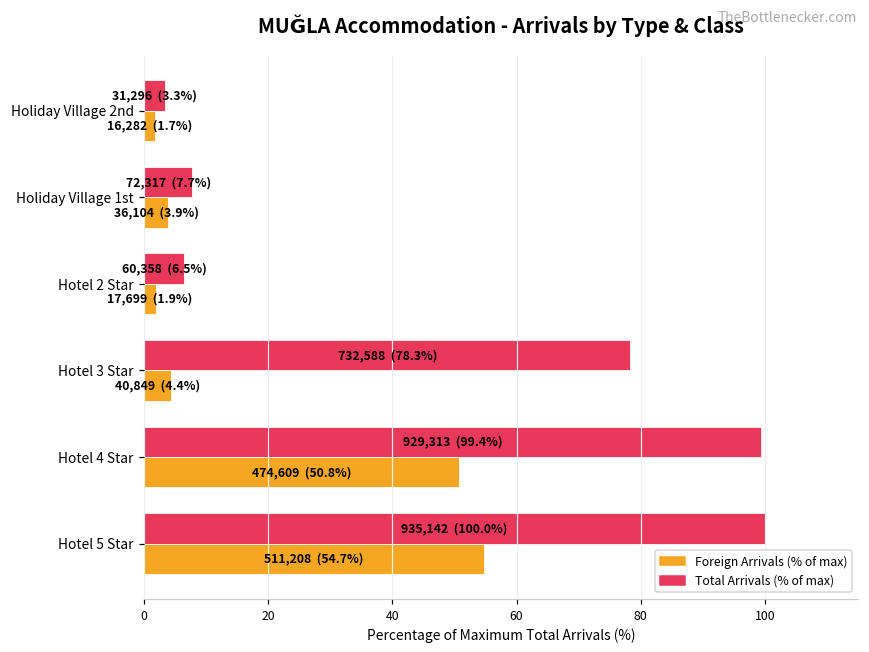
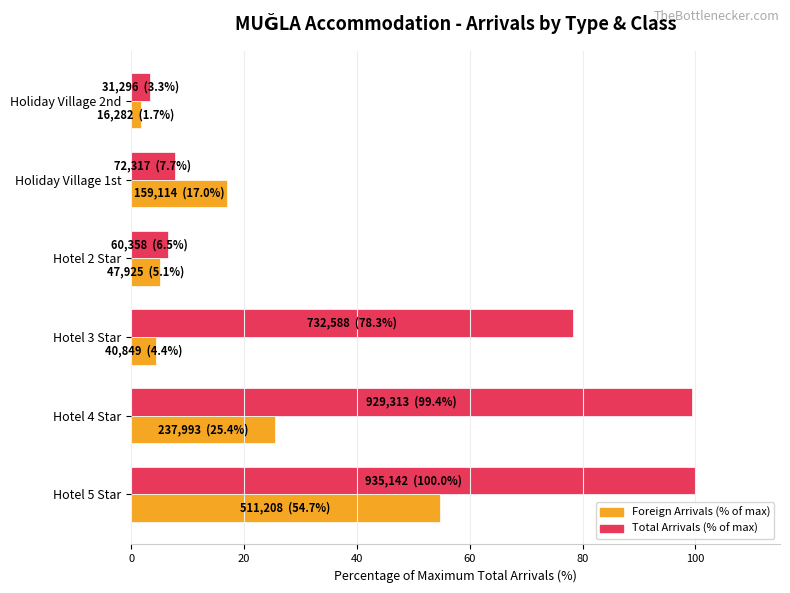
Foreign Arrivals (% of max), Holiday Village 1st: 36,104 (3.9%) -> 159,114 (17.0%)
Foreign Arrivals (% of max), Hotel 2 Star: 17,699 (1.9%) -> 47,925 (5.1%)
Foreign Arrivals (% of max), Hotel 4 Star: 474,609 (50.8%) -> 237,993 (25.4%)
